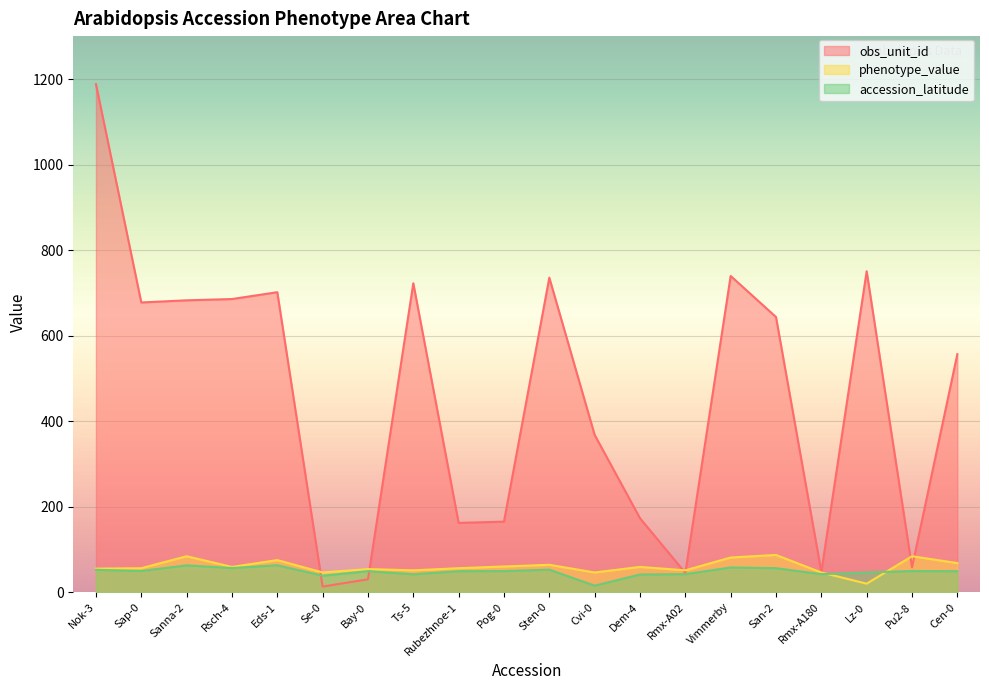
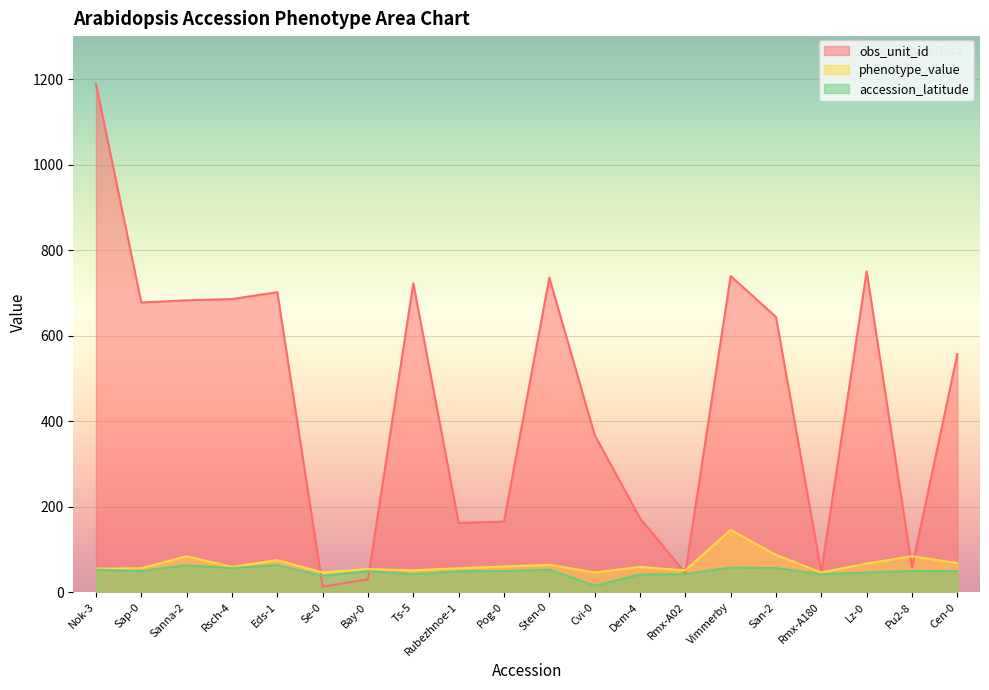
phenotype_value, Vimmerby: 80 -> 150
phenotype_value, Lz-0: 20 -> 70
